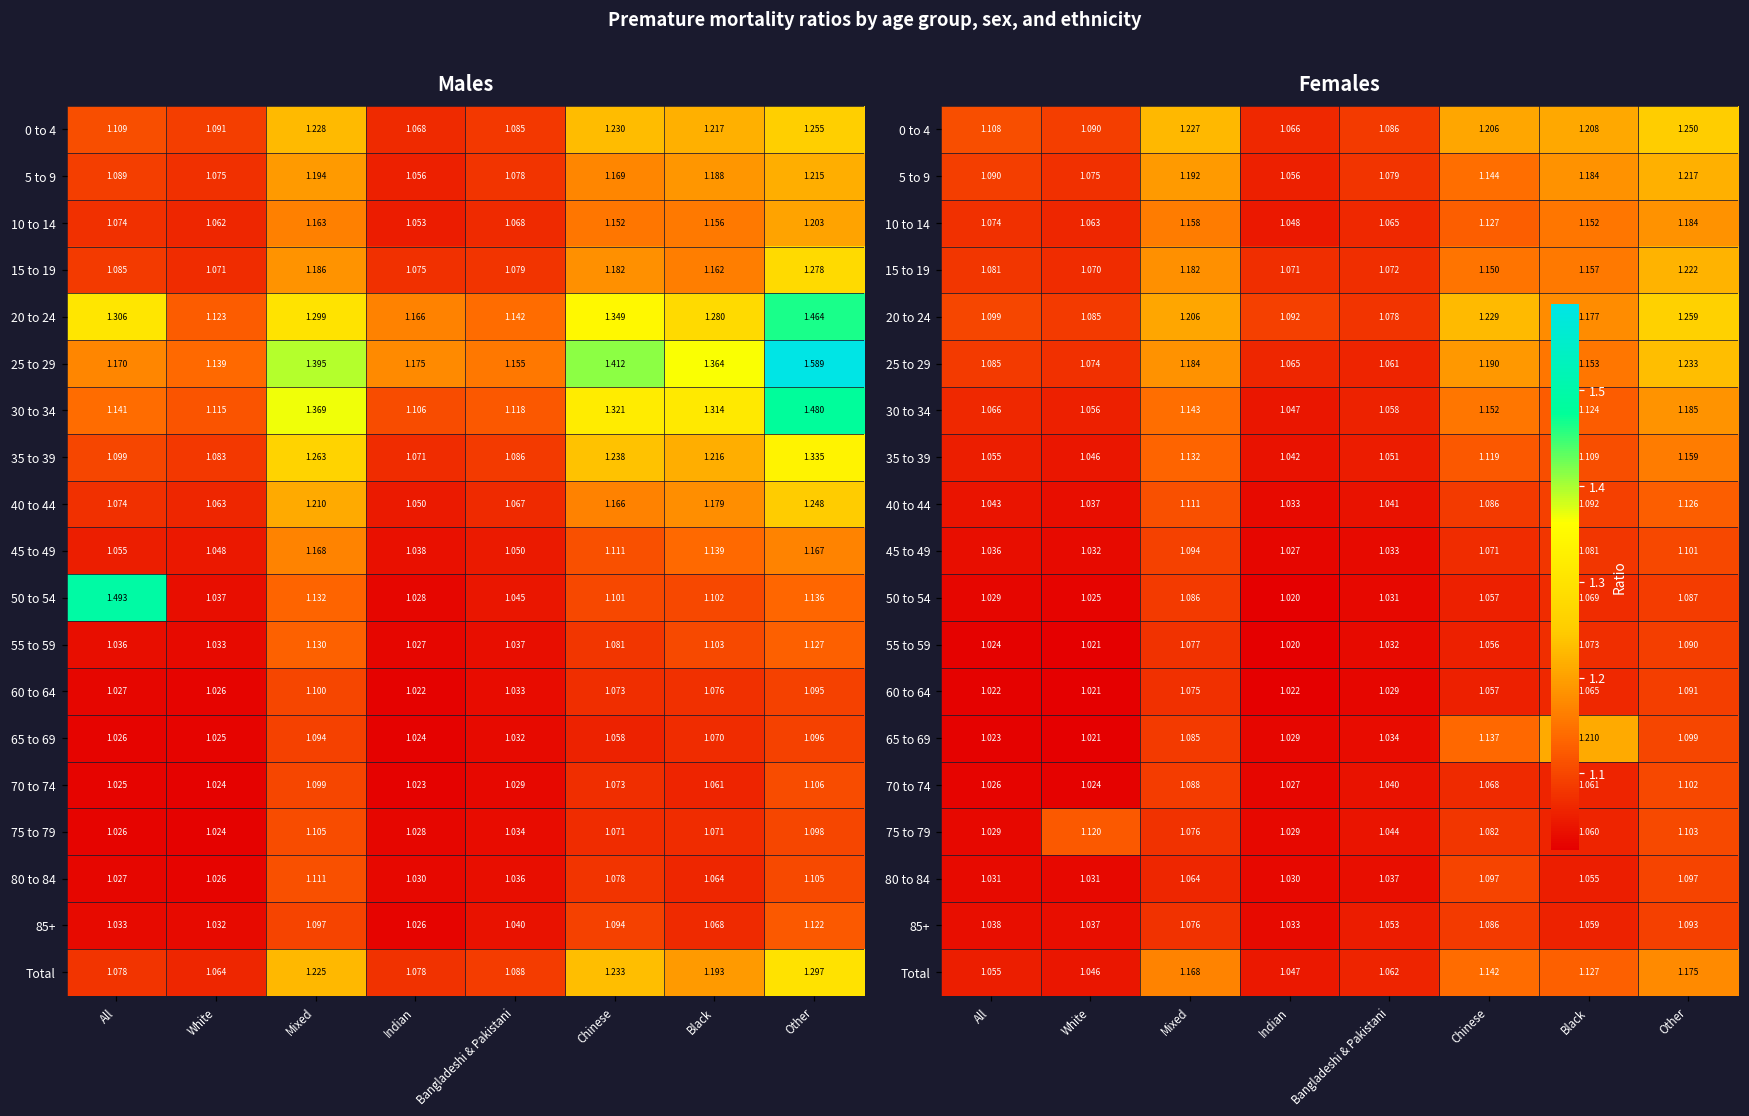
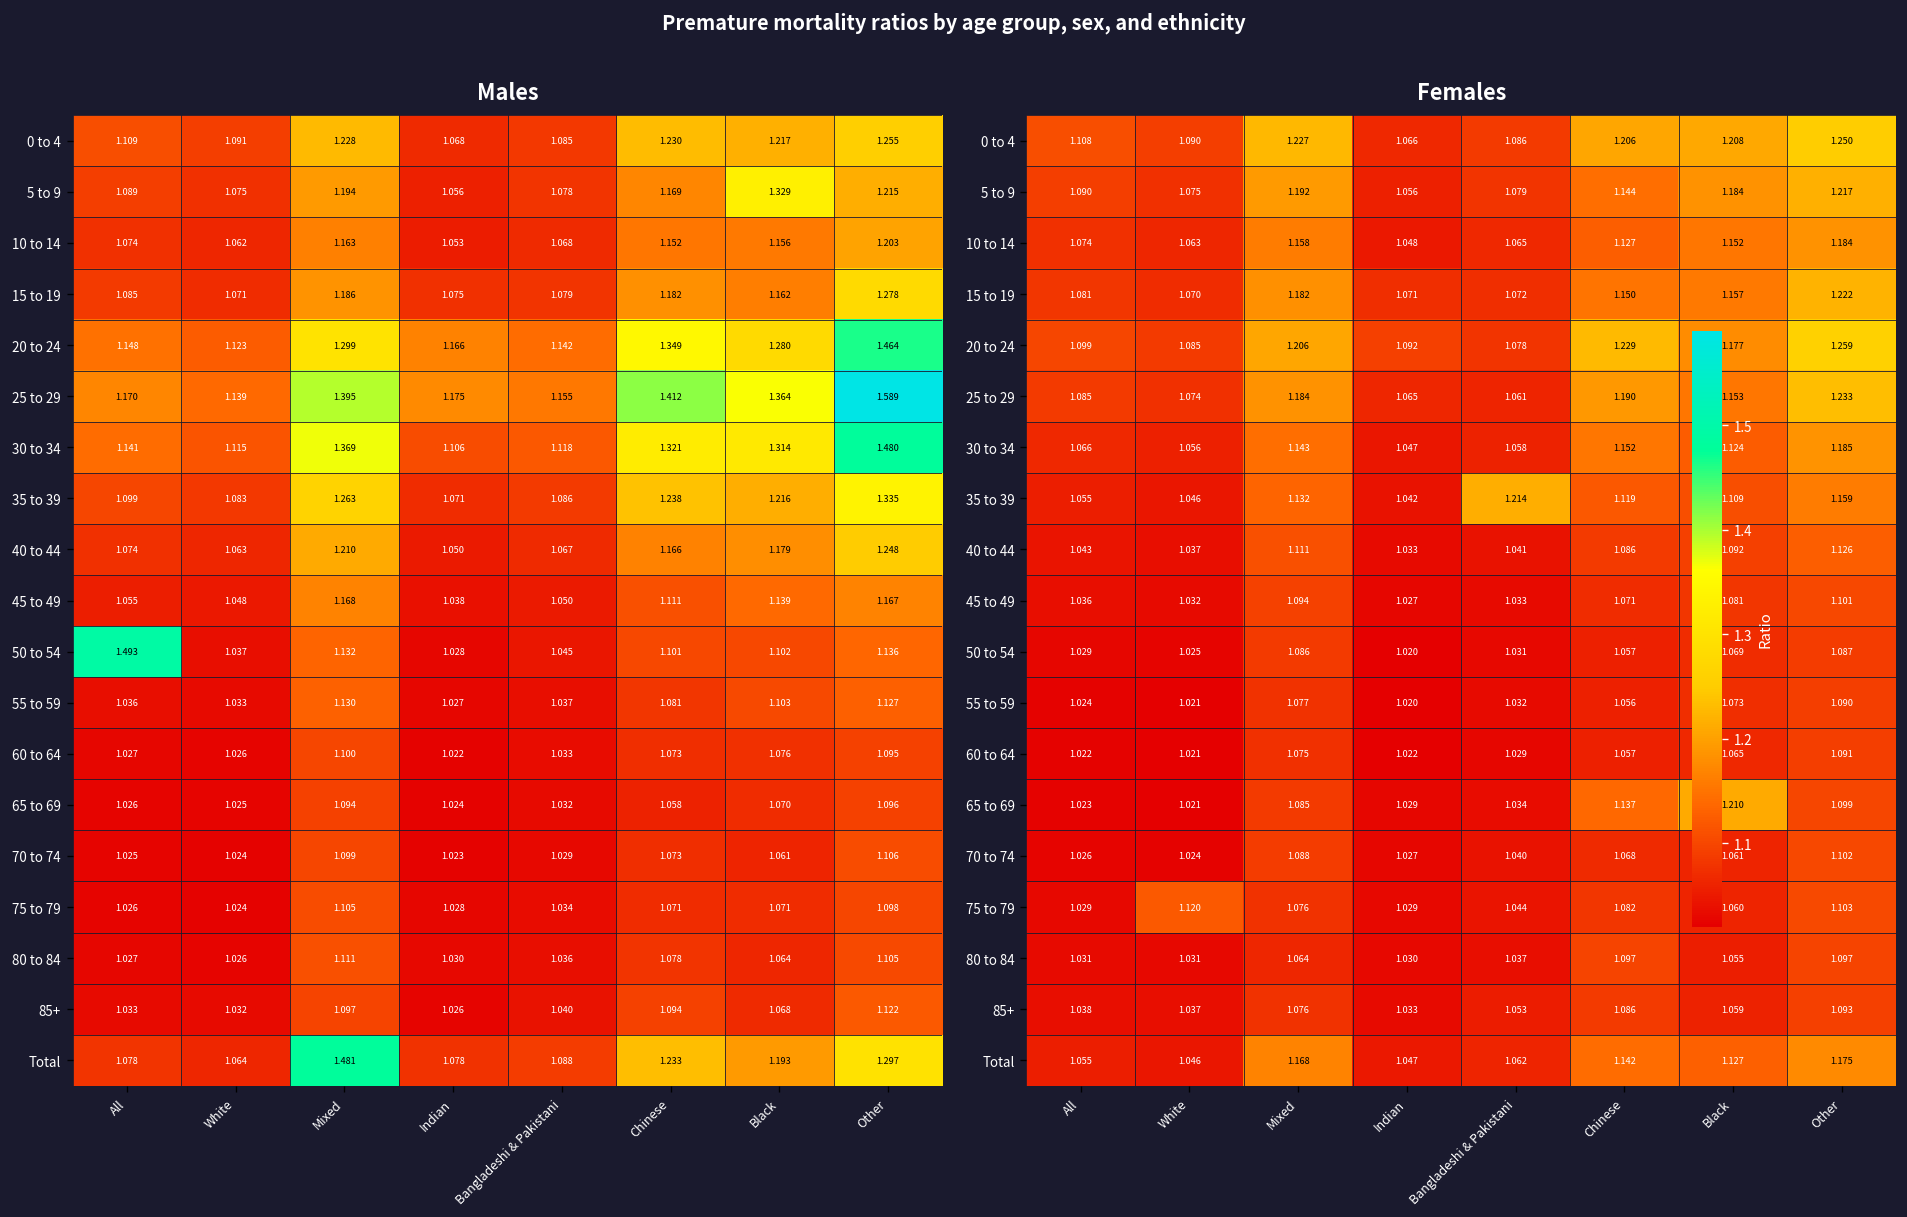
Males, 5 to 9, Black: 1.188 -> 1.329
Males, 20 to 24, All: 1.306 -> 1.148
Males, Total, Mixed: 1.225 -> 1.481
Females, 35 to 39, Bangladeshi & Pakistani: 1.051 -> 1.214
